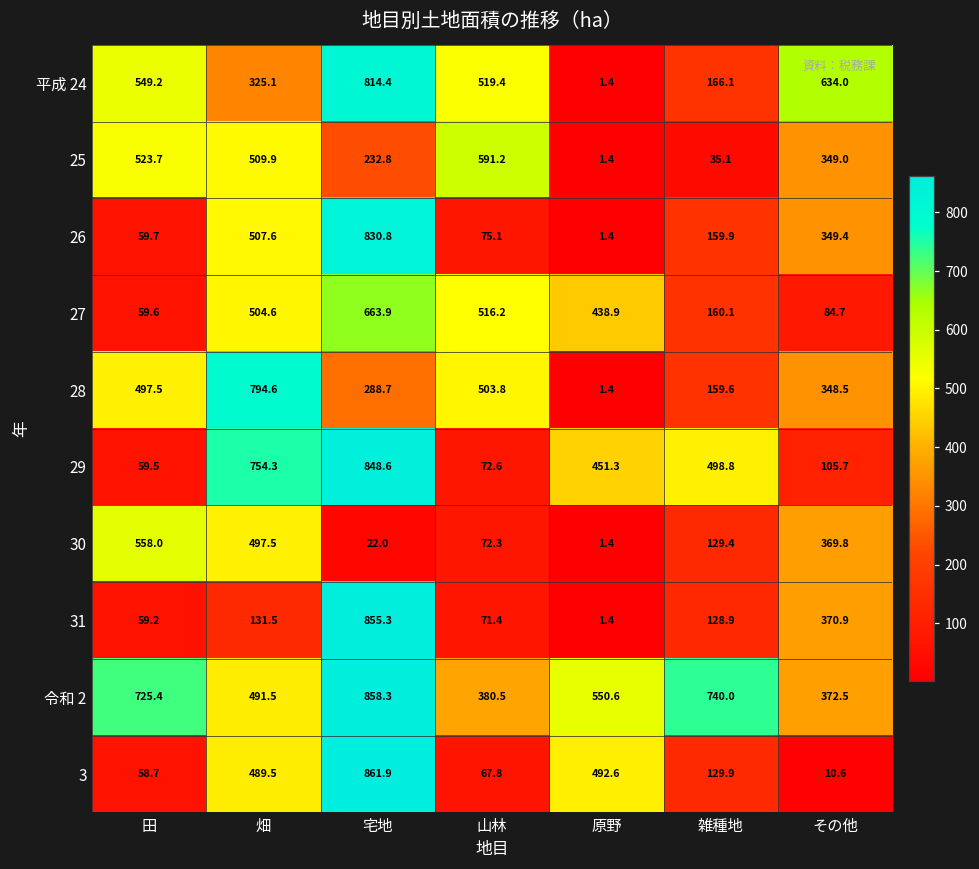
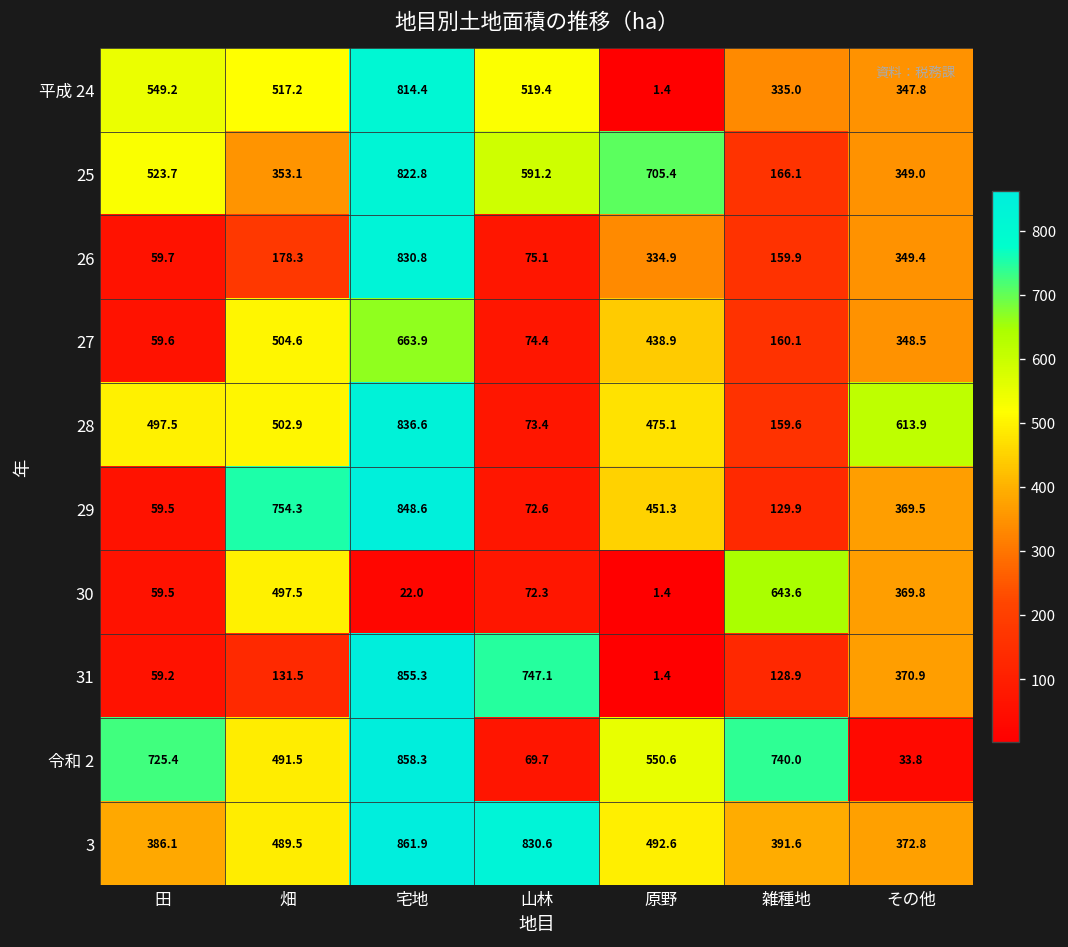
平成 24, 畑: 325.1 -> 517.2
平成 24, 雑種地: 166.1 -> 335.0
平成 24, その他: 634.0 -> 347.8
25, 畑: 509.9 -> 353.1
25, 宅地: 232.8 -> 822.8
25, 原野: 1.4 -> 705.4
25, 雑種地: 35.1 -> 166.1
26, 畑: 507.6 -> 178.3
26, 原野: 1.4 -> 334.9
27, 山林: 516.2 -> 74.4
27, その他: 84.7 -> 348.5
28, 畑: 794.6 -> 502.9
28, 宅地: 288.7 -> 836.6
28, 山林: 503.8 -> 73.4
28, 原野: 1.4 -> 475.1
28, その他: 348.5 -> 613.9
29, 雑種地: 498.8 -> 129.9
29, その他: 105.7 -> 369.5
30, 田: 558.0 -> 59.5
30, 雑種地: 129.4 -> 643.6
31, 山林: 71.4 -> 747.1
令和 2, 山林: 380.5 -> 69.7
令和 2, その他: 372.5 -> 33.8
3, 田: 58.7 -> 386.1
3, 山林: 67.8 -> 830.6
3, 雑種地: 129.9 -> 391.6
3, その他: 10.6 -> 372.8
